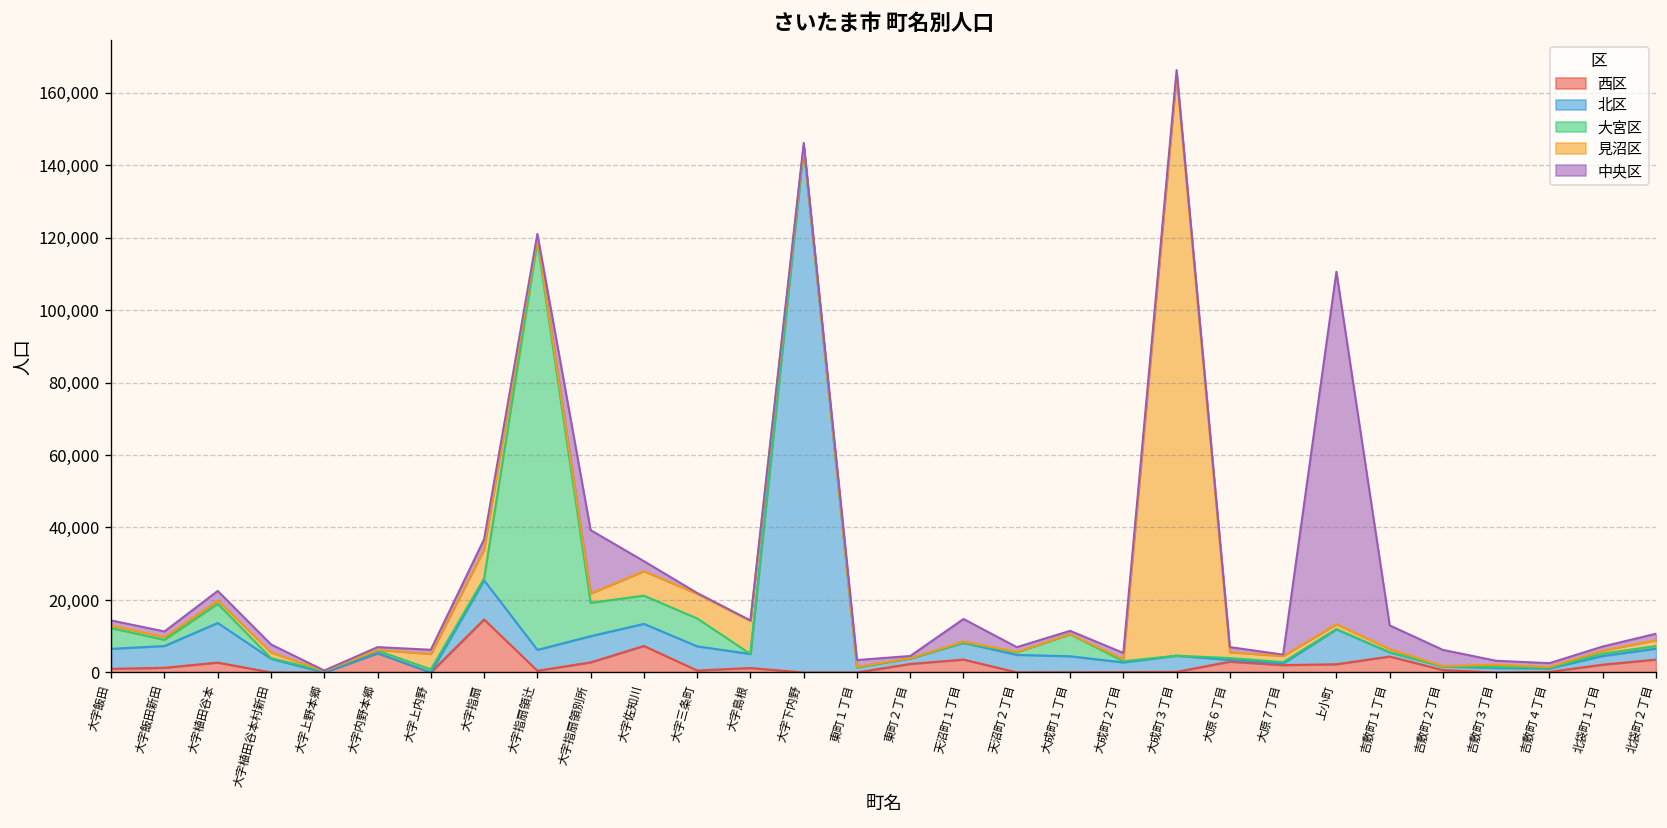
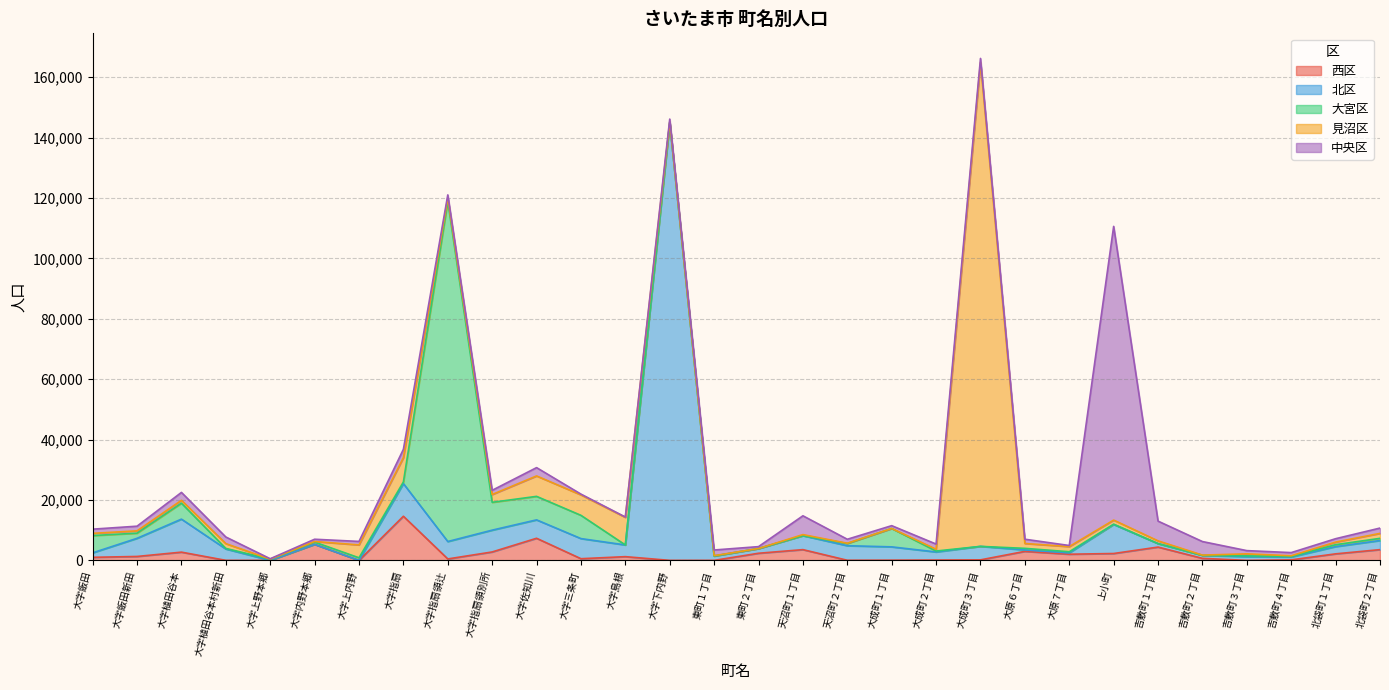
北区, 大字飯田: 6,000 -> 1,000
中央区, 大字指扇領別所: 17,000 -> 1,000
